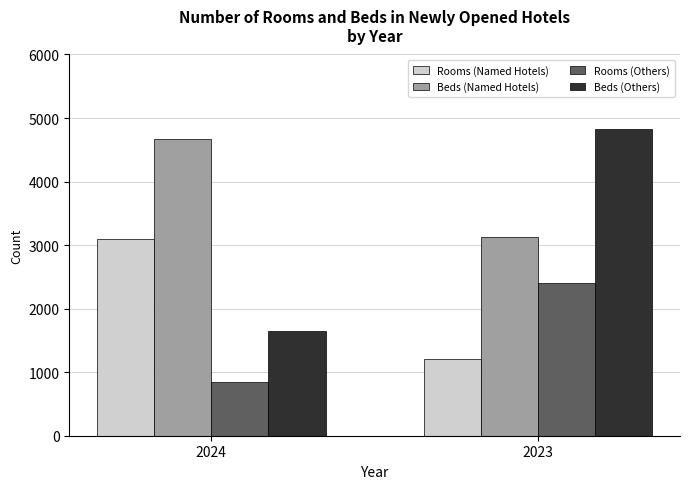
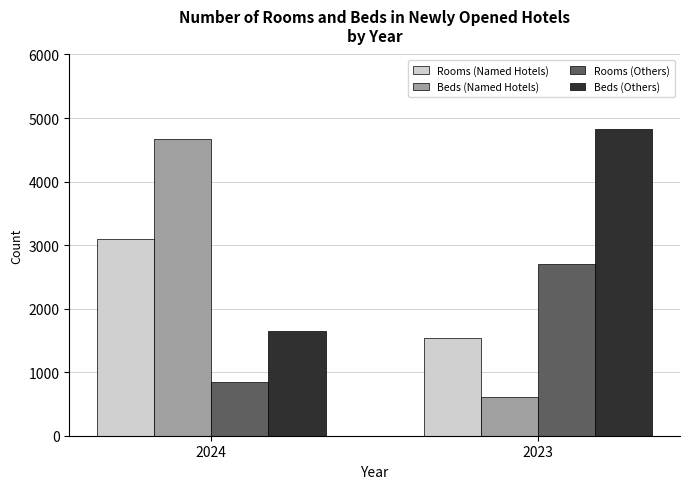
Rooms (Named Hotels), 2023: 1200 -> 1500
Beds (Named Hotels), 2023: 3100 -> 600
Rooms (Others), 2023: 2400 -> 2700
